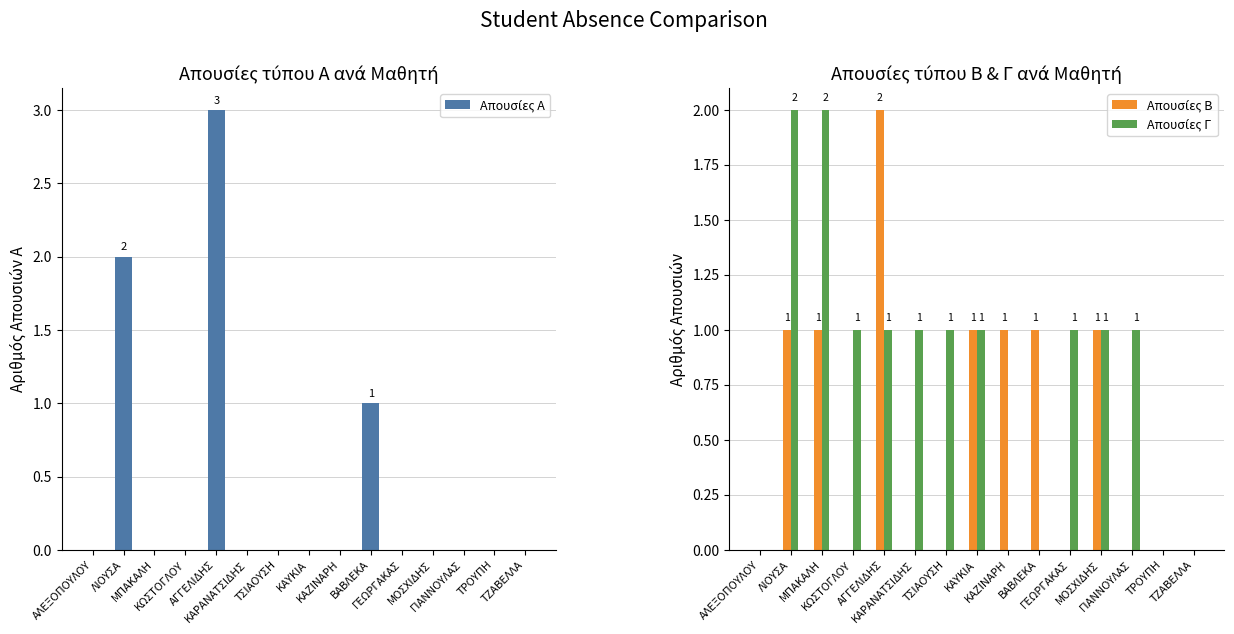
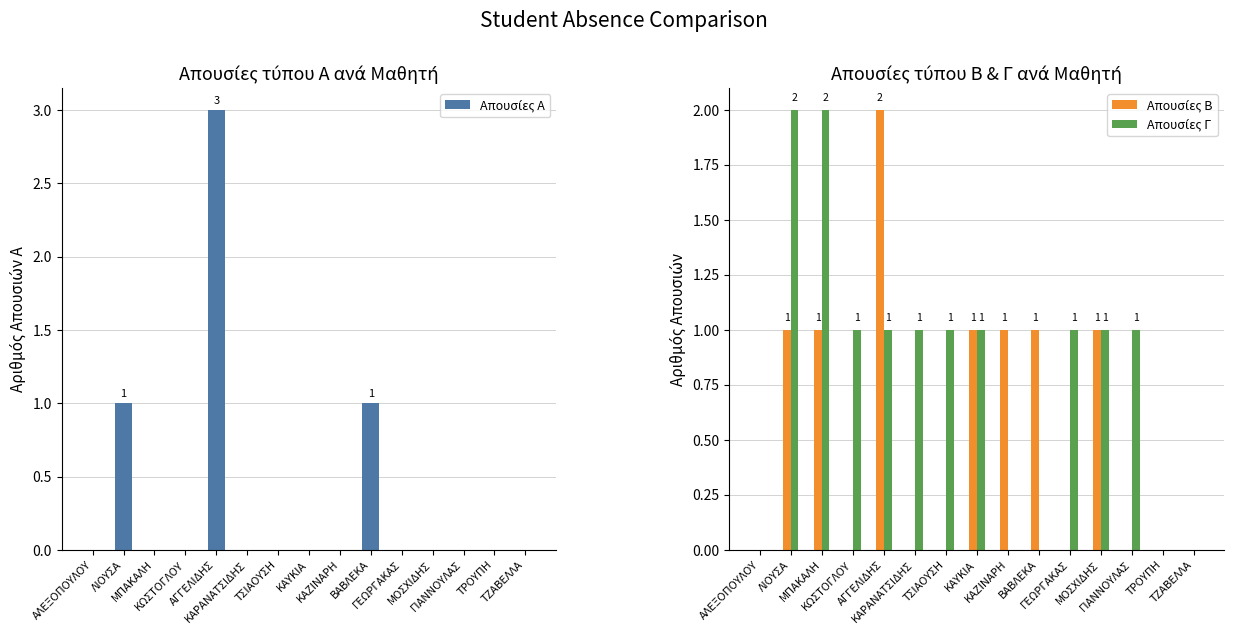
Απουσίες τύπου Α ανά Μαθητή, ΛΙΟΥΣΑ: 2 -> 1
